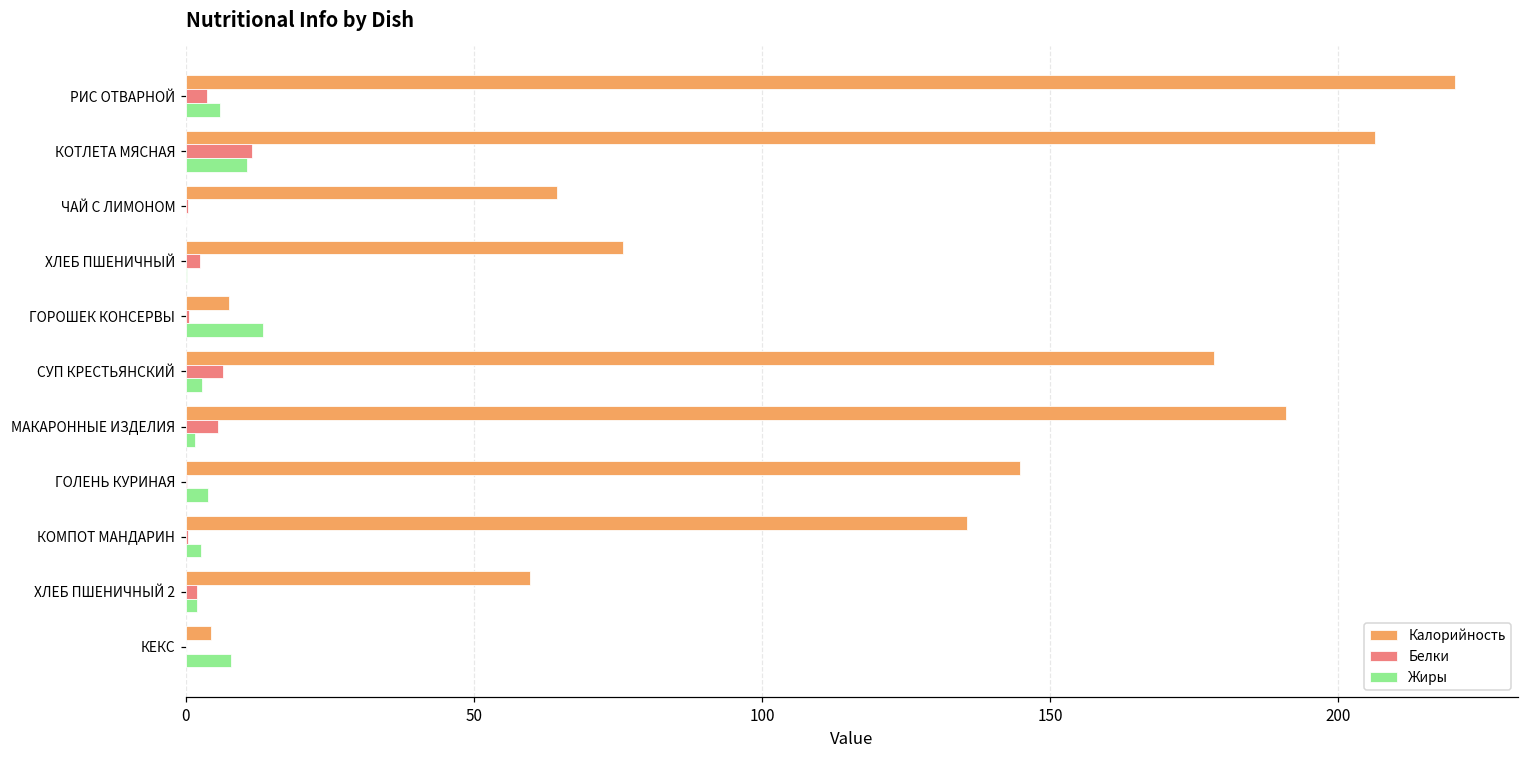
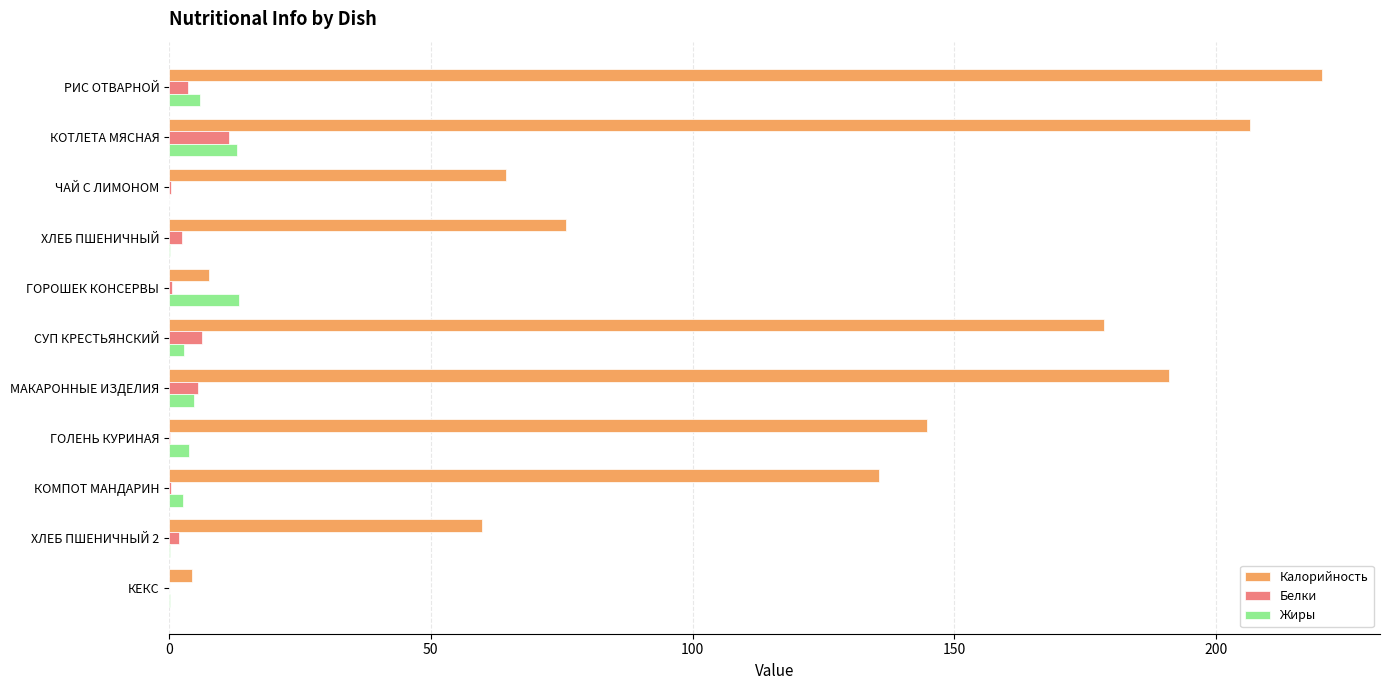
Жиры, КОТЛЕТА МЯСНАЯ: 11 -> 13
Жиры, МАКАРОННЫЕ ИЗДЕЛИЯ: 2 -> 5
Жиры, ХЛЕБ ПШЕНИЧНЫЙ 2: 2 -> 0
Жиры, КЕКС: 8 -> 0
